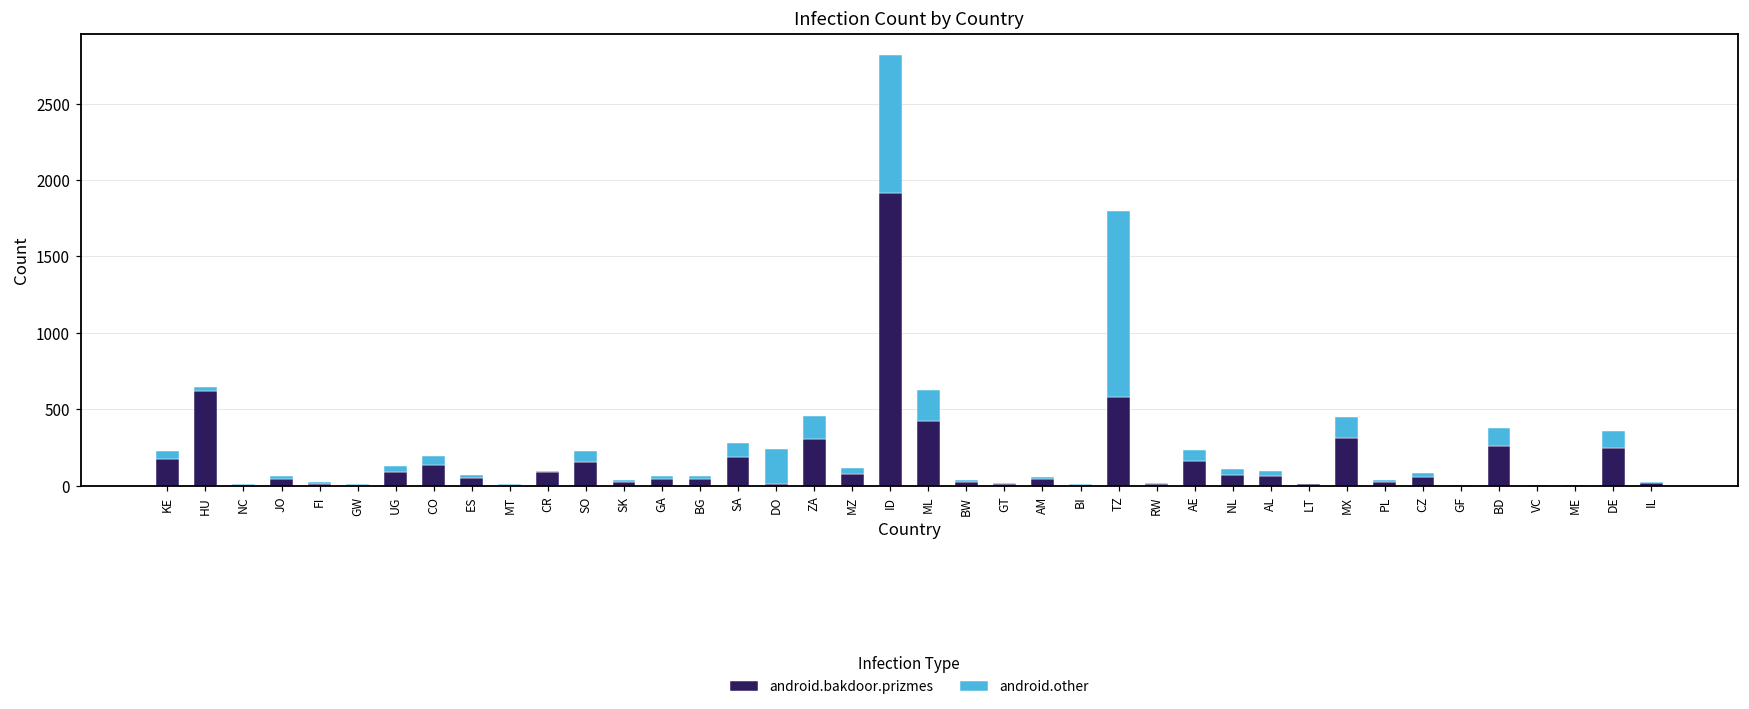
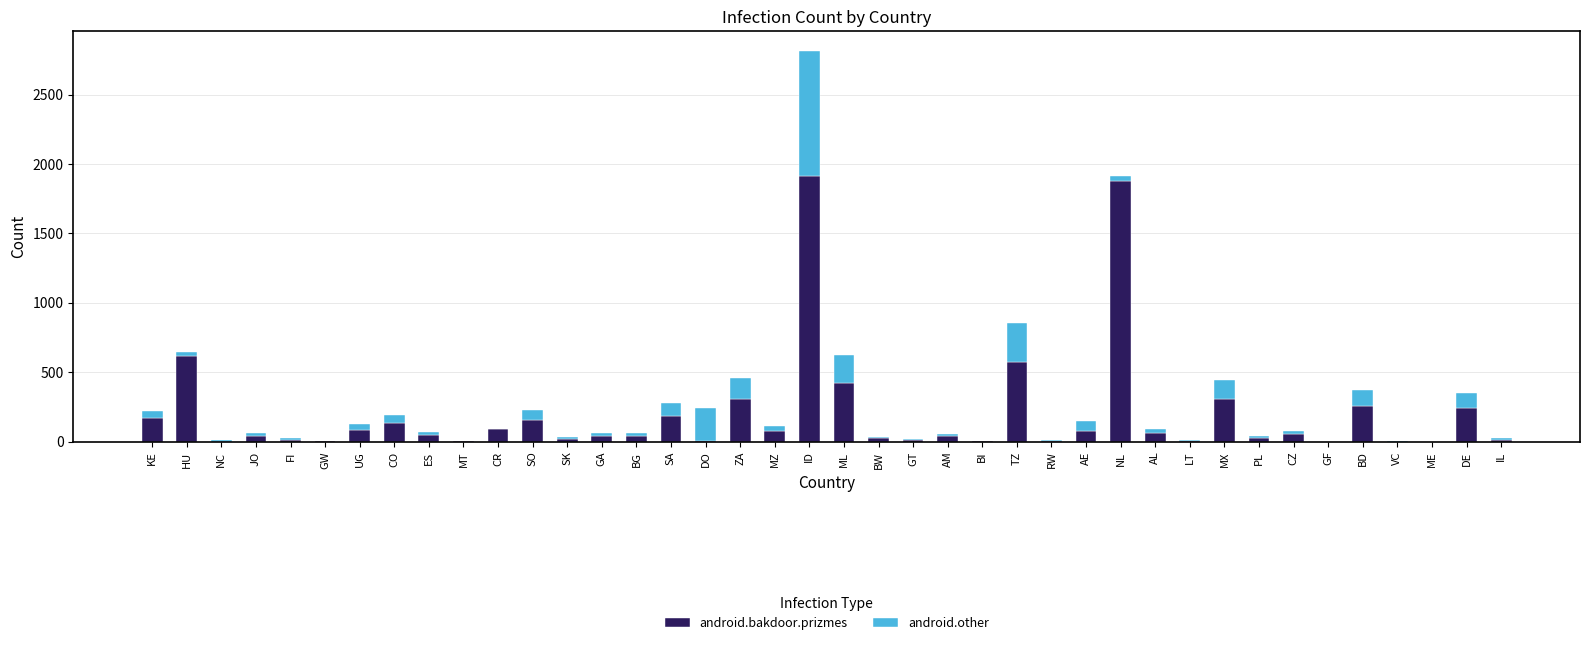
android.other, TZ: 1220 -> 280
android.bakdoor.prizmes, AE: 160 -> 80
android.bakdoor.prizmes, NL: 70 -> 1880
